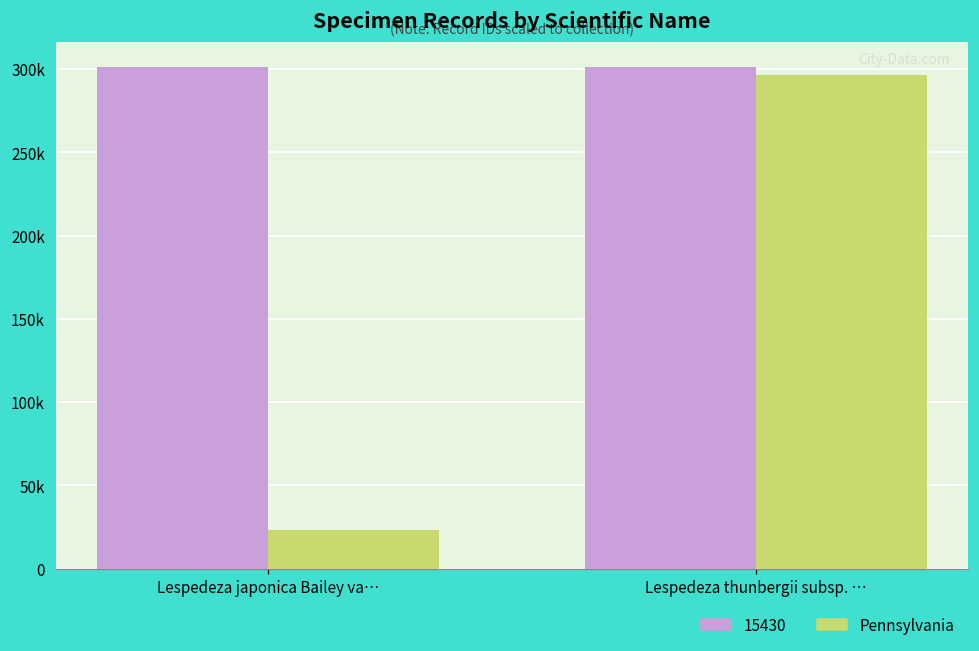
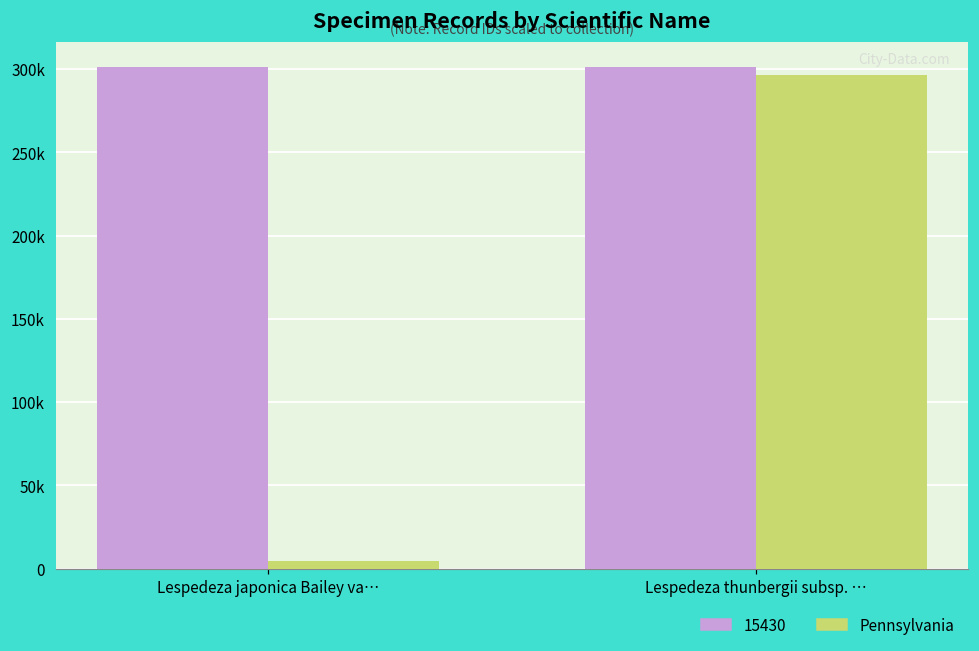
Pennsylvania, Lespedeza japonica Bailey va…: 23000 -> 5000
